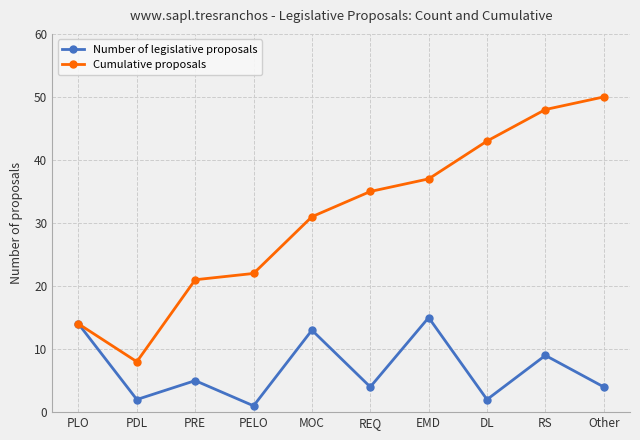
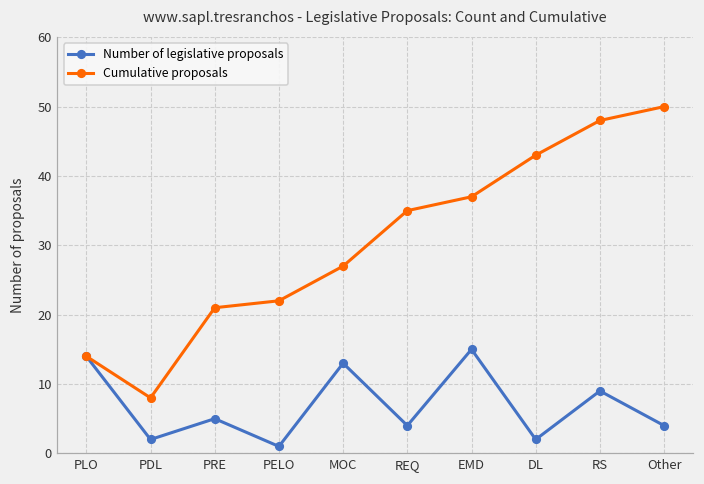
Cumulative proposals, MOC: 31 -> 27
